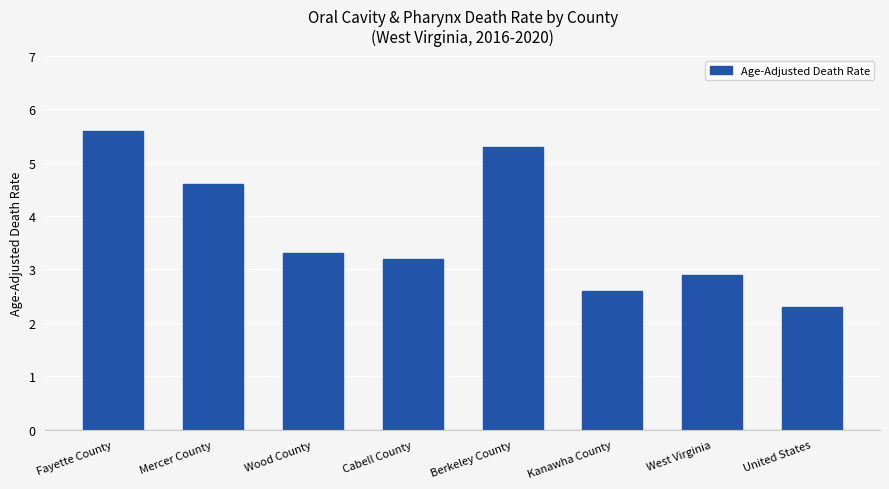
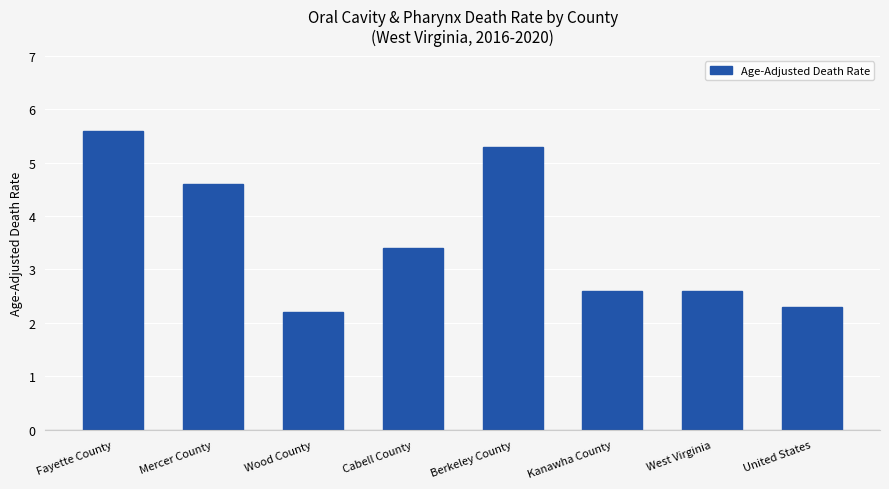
Wood County: 3.3 -> 2.2
Cabell County: 3.2 -> 3.4
West Virginia: 2.9 -> 2.6
